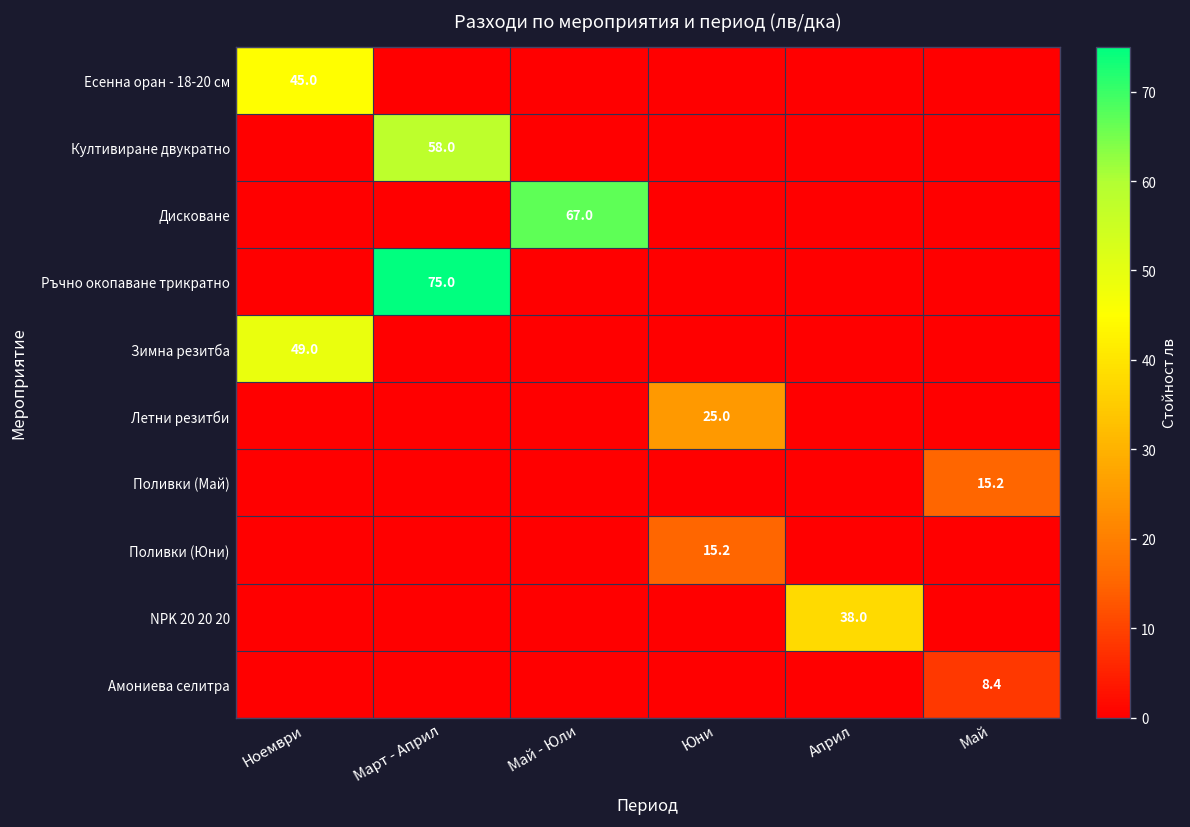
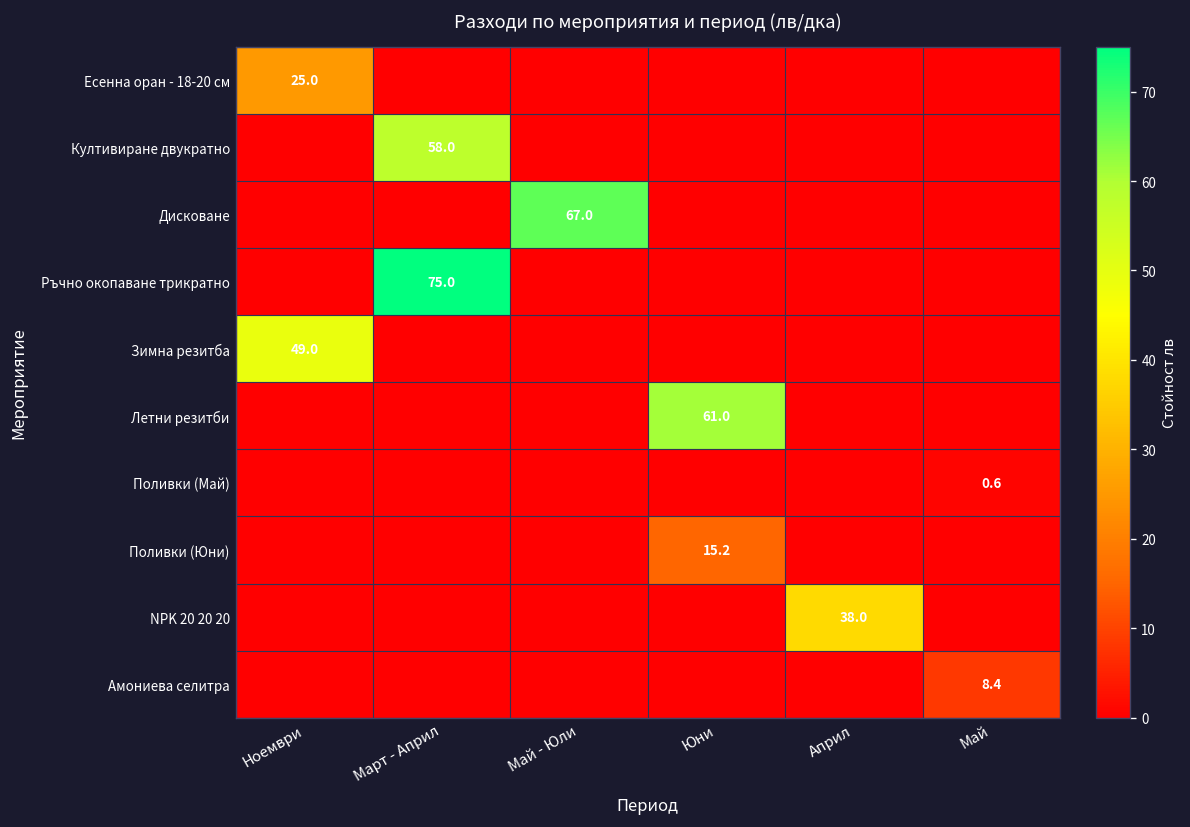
Есенна оран - 18-20 см, Ноември: 45.0 -> 25.0
Летни резитби, Юни: 25.0 -> 61.0
Поливки (Май), Май: 15.2 -> 0.6
